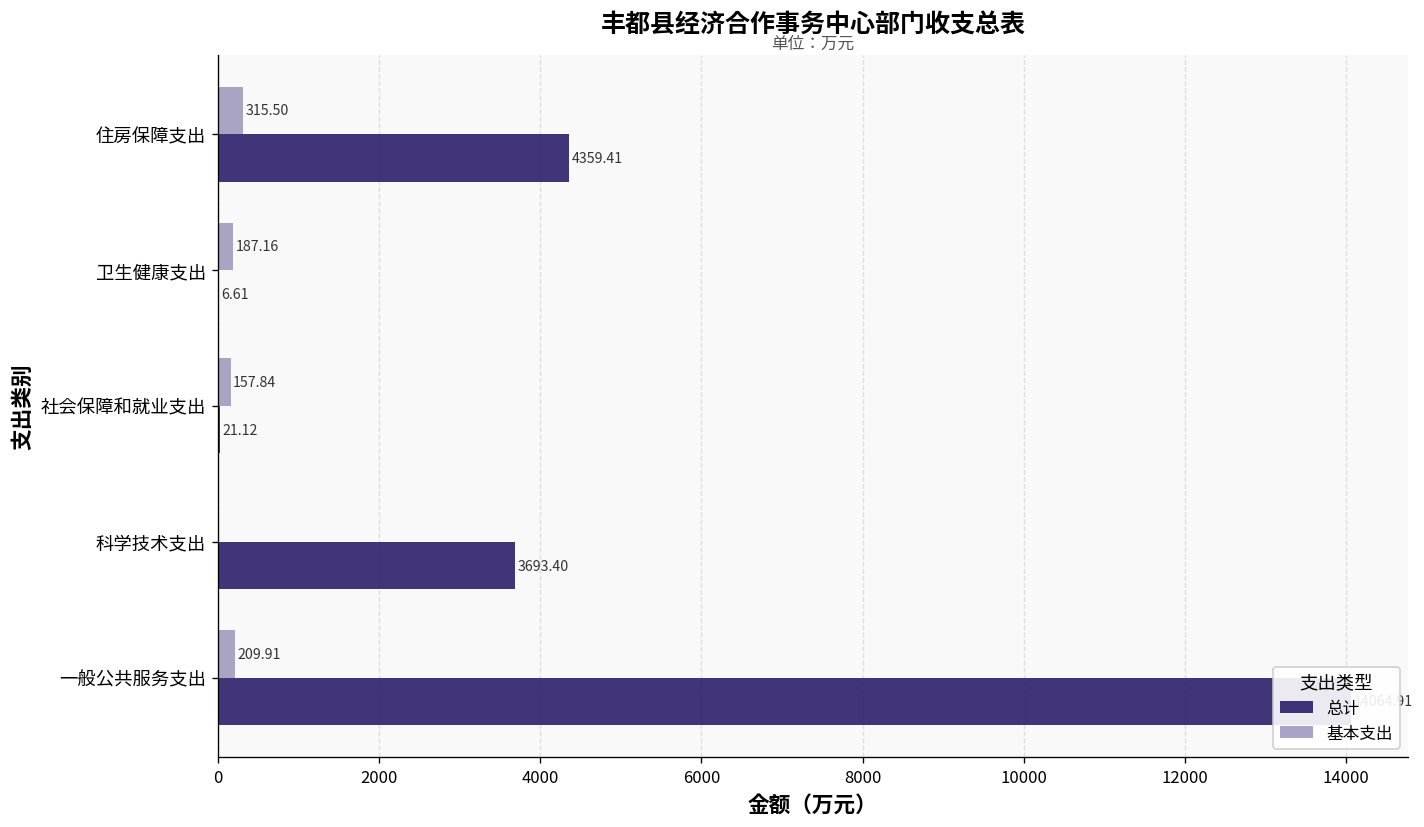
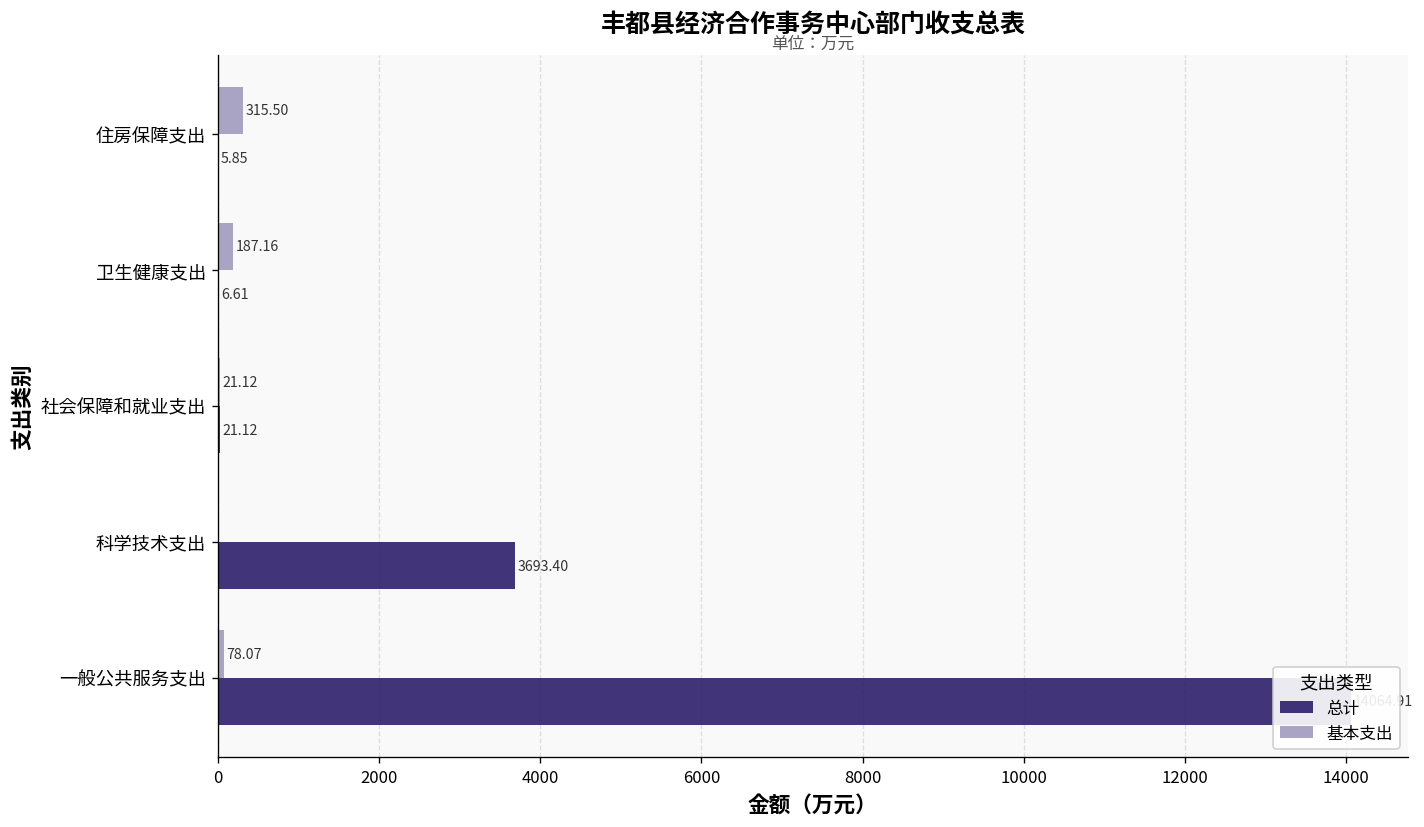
总计, 住房保障支出: 4359.41 -> 5.85
基本支出, 社会保障和就业支出: 157.84 -> 21.12
基本支出, 一般公共服务支出: 209.91 -> 78.07
